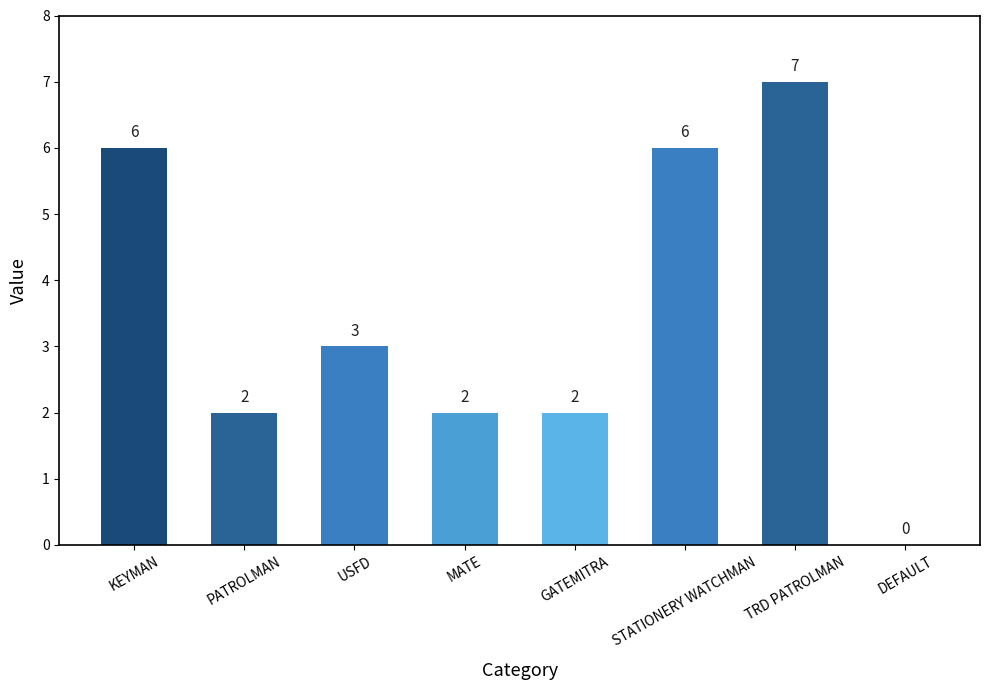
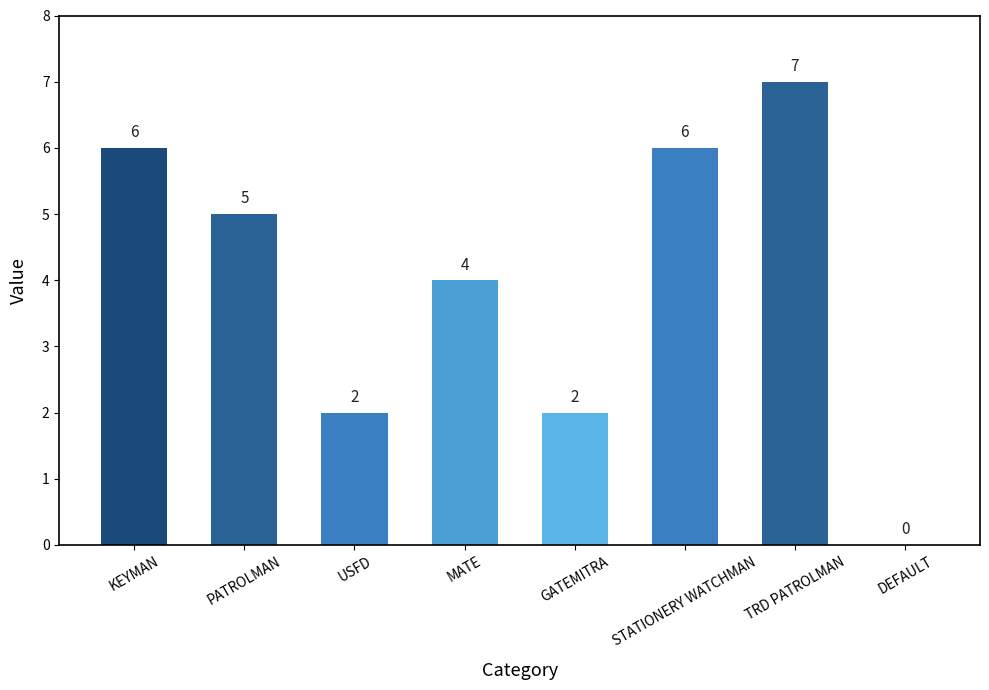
PATROLMAN: 2 -> 5
USFD: 3 -> 2
MATE: 2 -> 4
